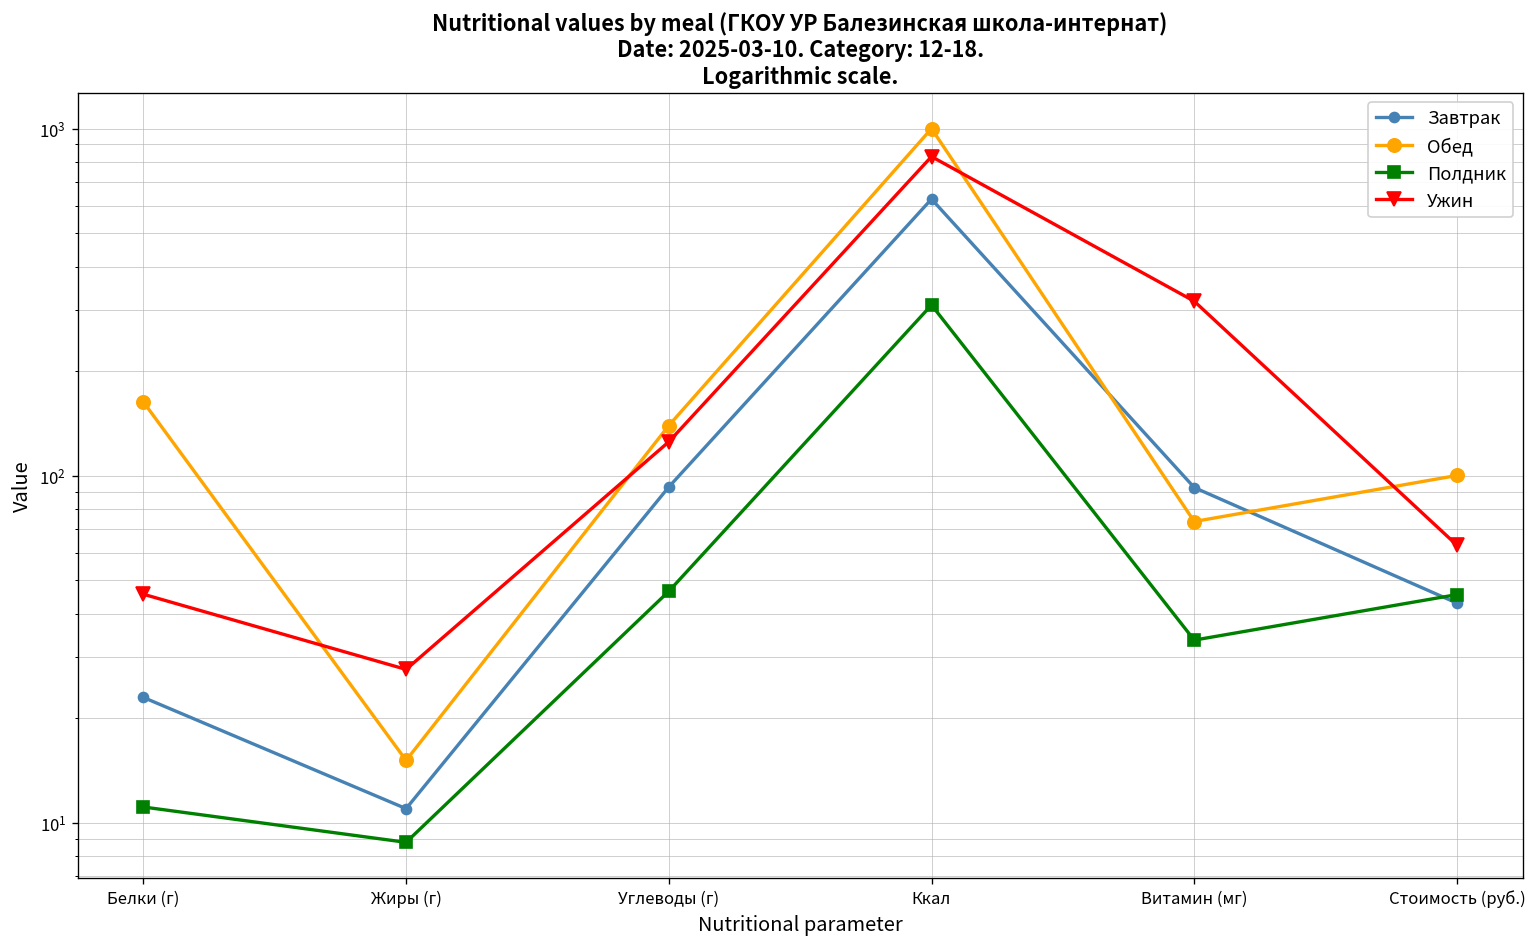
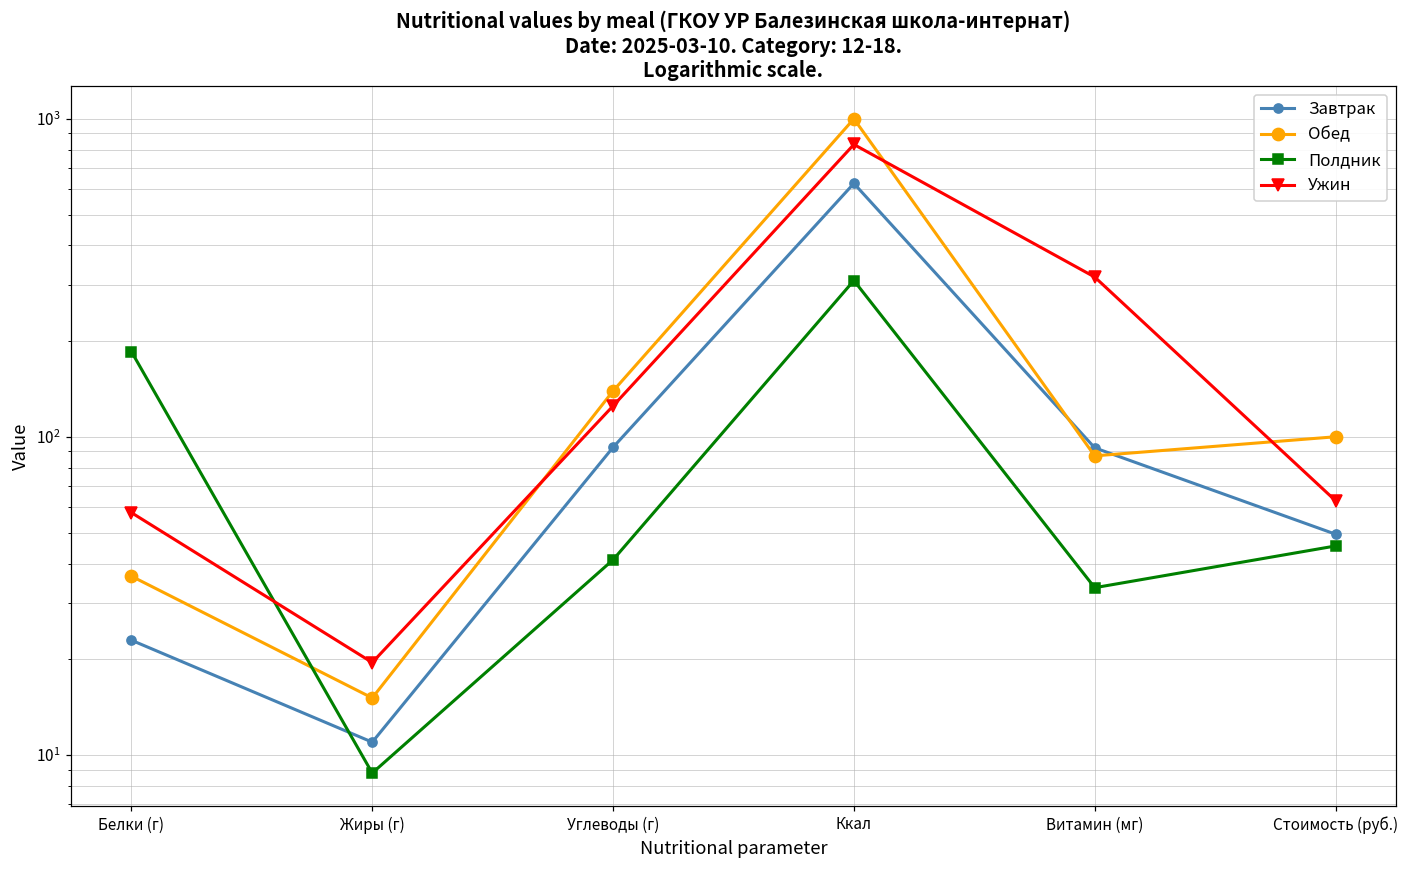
Обед, Белки (г): 160 -> 36
Полдник, Белки (г): 11.1 -> 190
Ужин, Белки (г): 46 -> 58
Ужин, Жиры (г): 28 -> 20
Полдник, Углеводы (г): 46 -> 41
Обед, Витамин (мг): 74 -> 87
Завтрак, Стоимость (руб.): 43 -> 49
